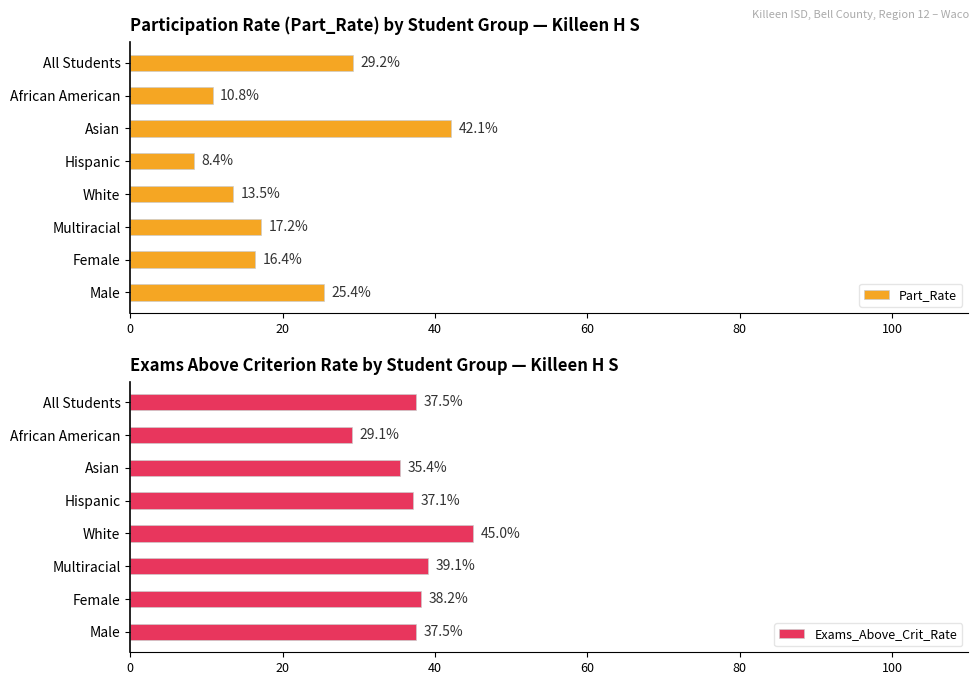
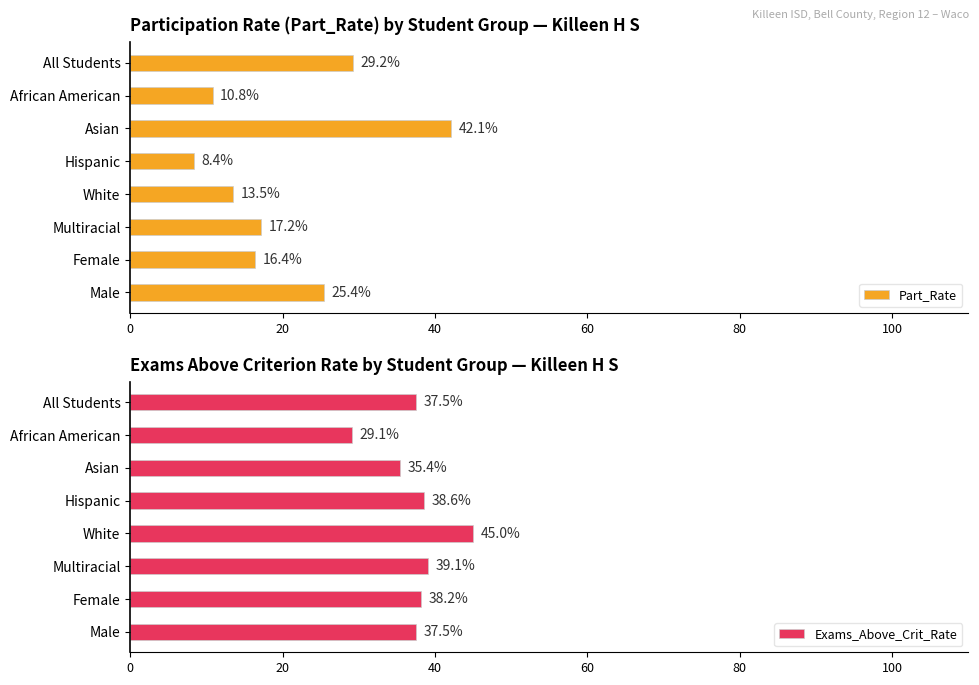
Exams Above Criterion Rate by Student Group — Killeen H S, Hispanic: 37.1% -> 38.6%
